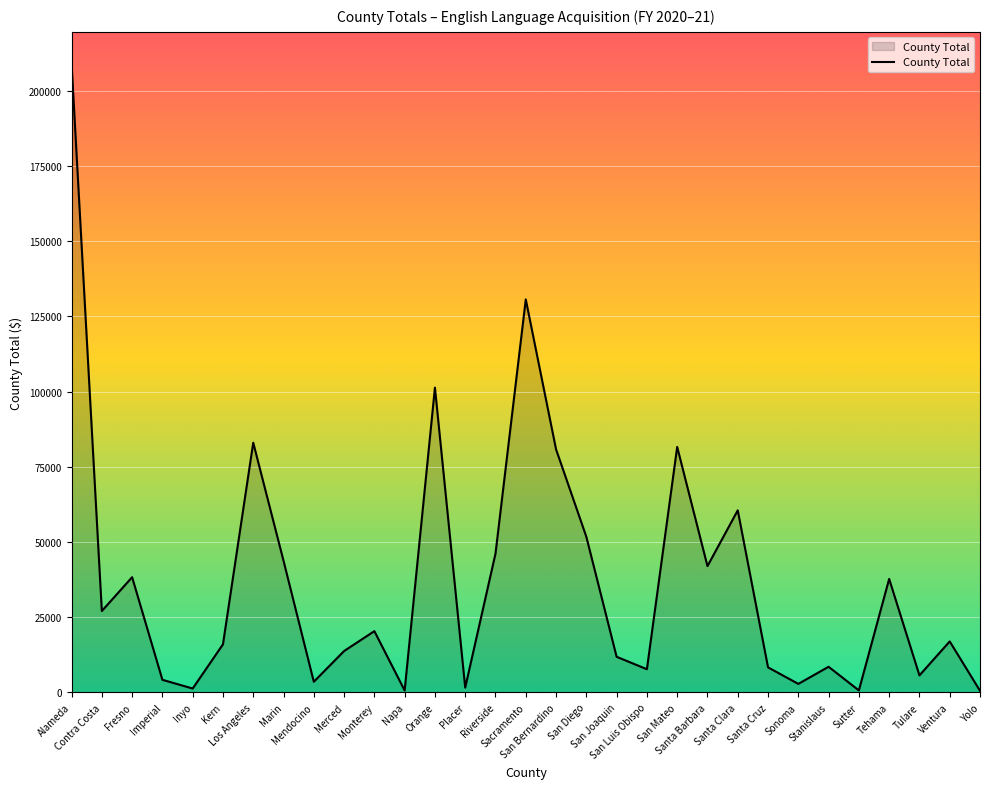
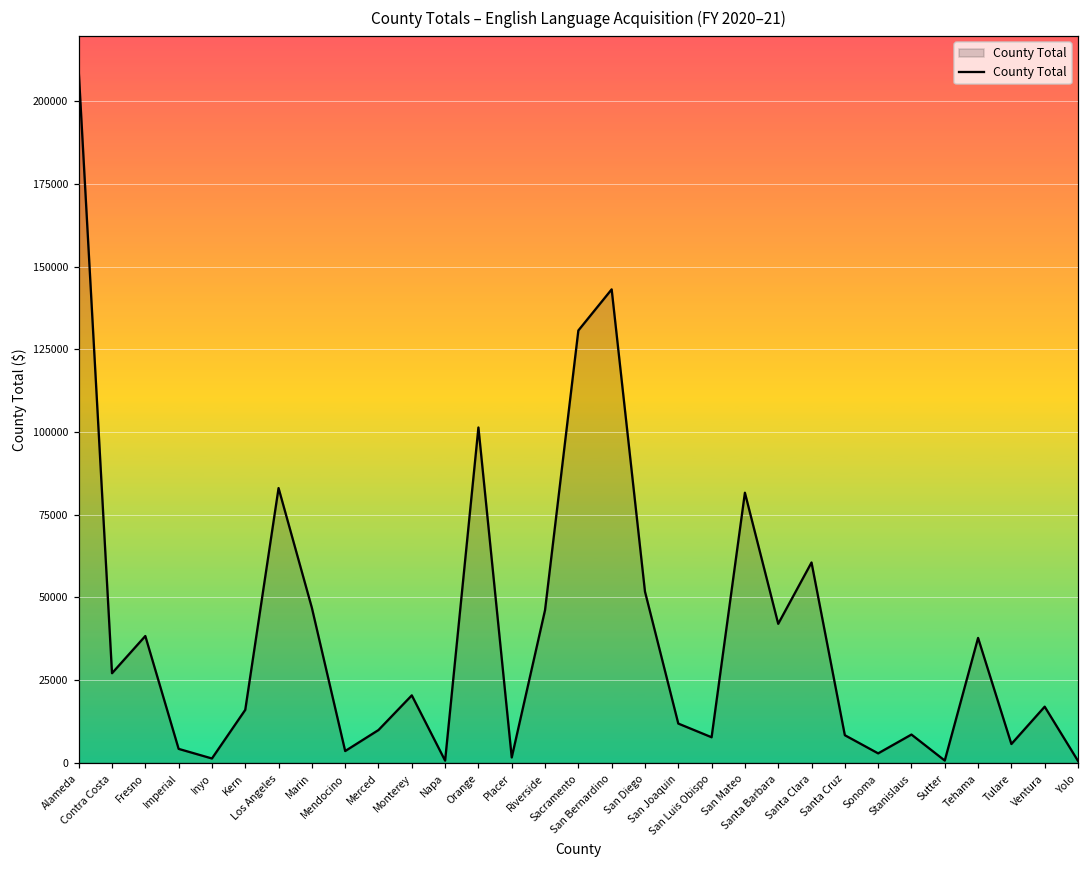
Marin: 44000 -> 47000
Merced: 14000 -> 10000
San Bernardino: 81000 -> 143000
